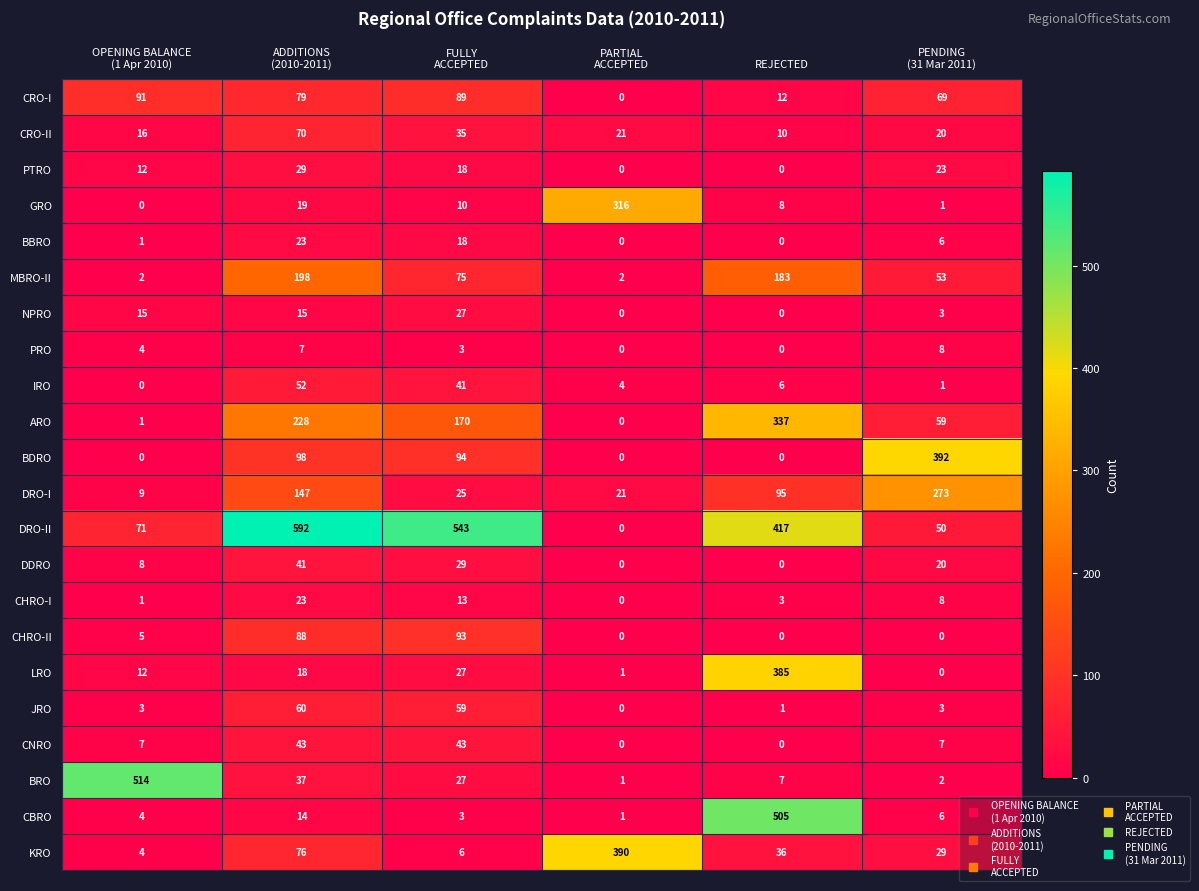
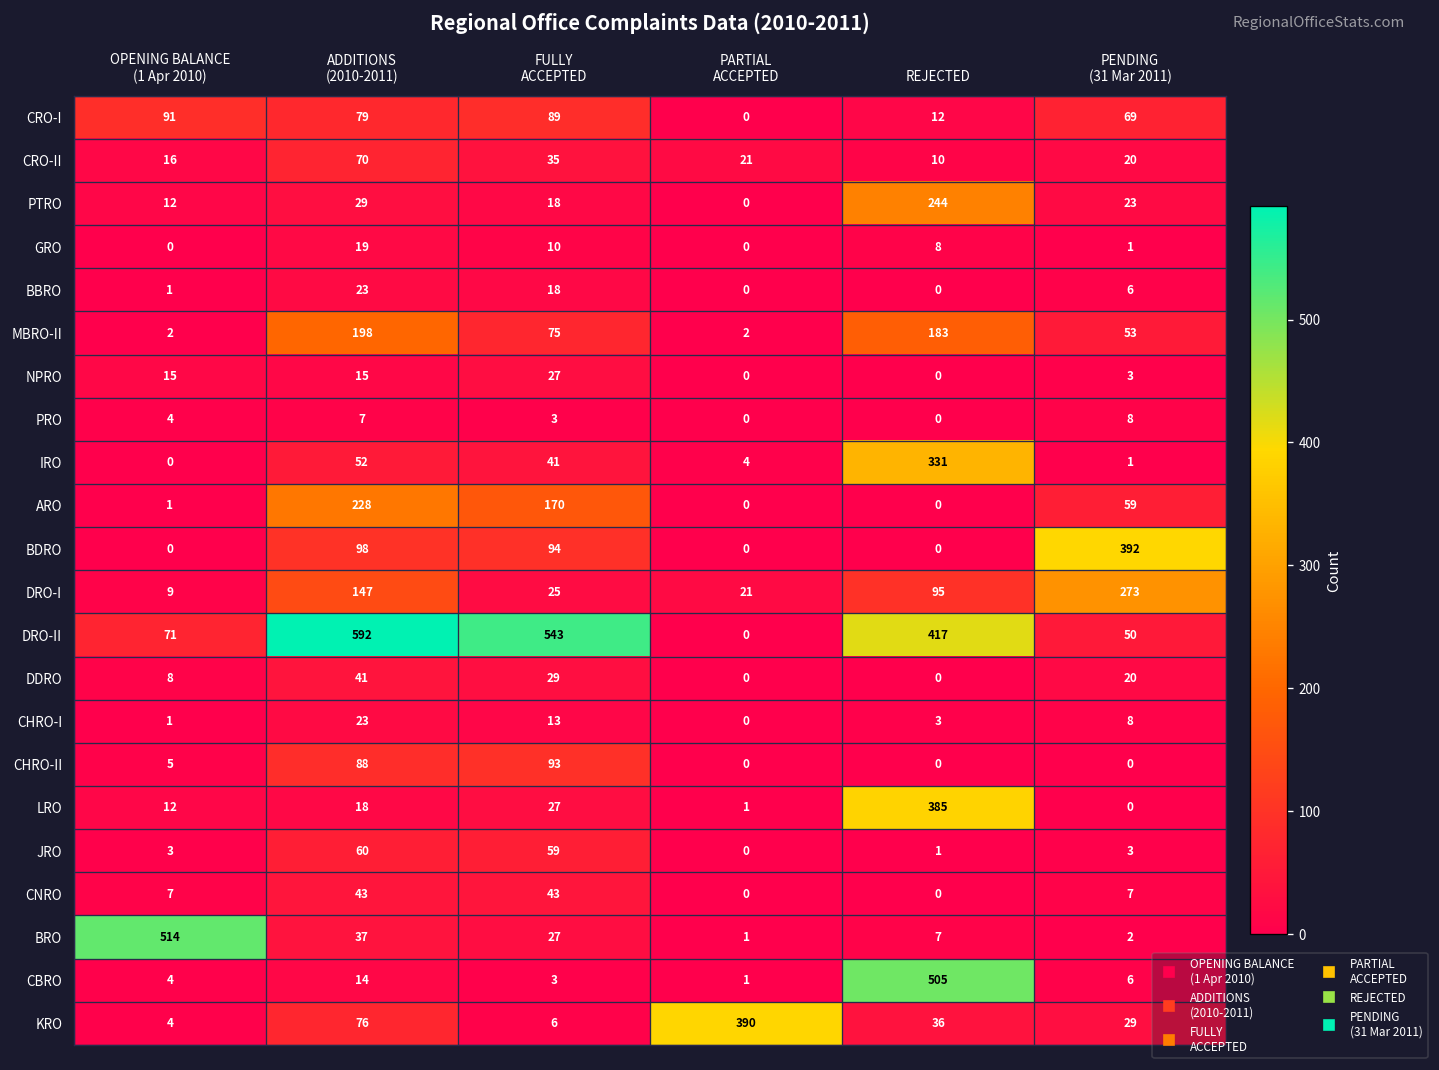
PTRO, REJECTED: 0 -> 244
GRO, PARTIAL ACCEPTED: 316 -> 0
IRO, REJECTED: 6 -> 331
ARO, REJECTED: 337 -> 0
